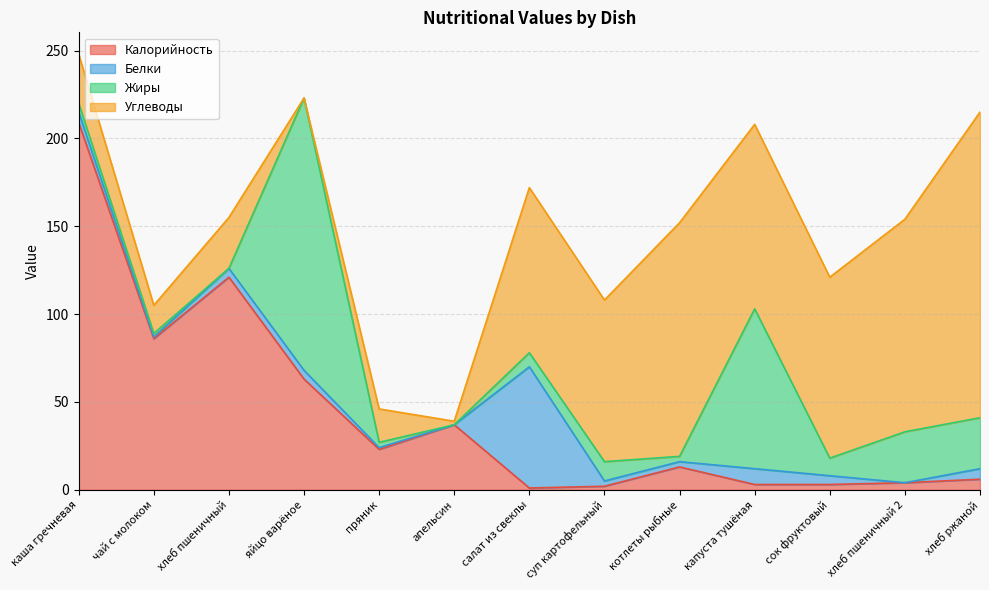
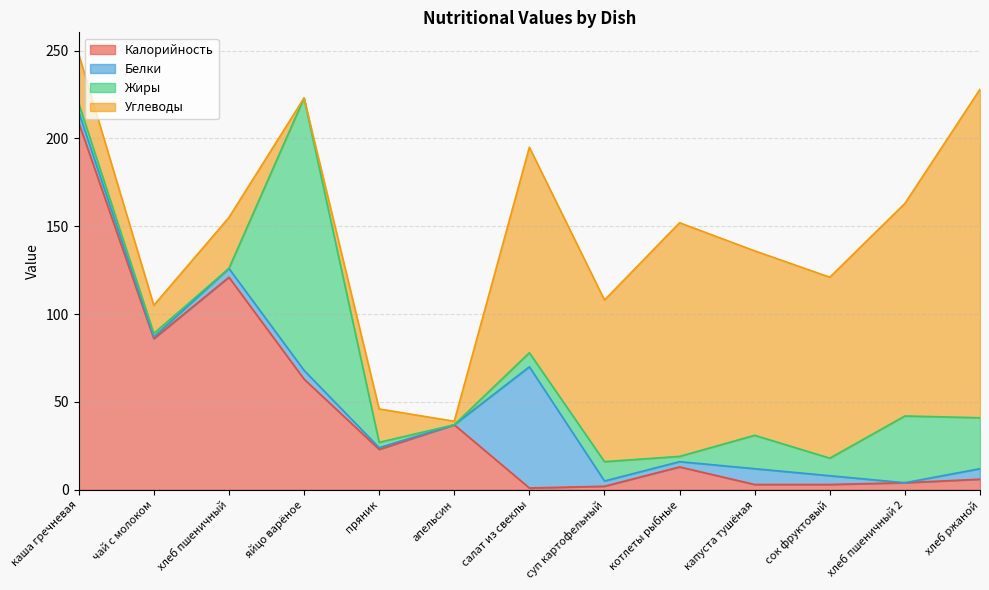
Углеводы, салат из свеклы: 94 -> 117
Жиры, капуста тушёная: 91 -> 19
Жиры, хлеб пшеничный 2: 29 -> 38
Углеводы, хлеб ржаной: 174 -> 187
